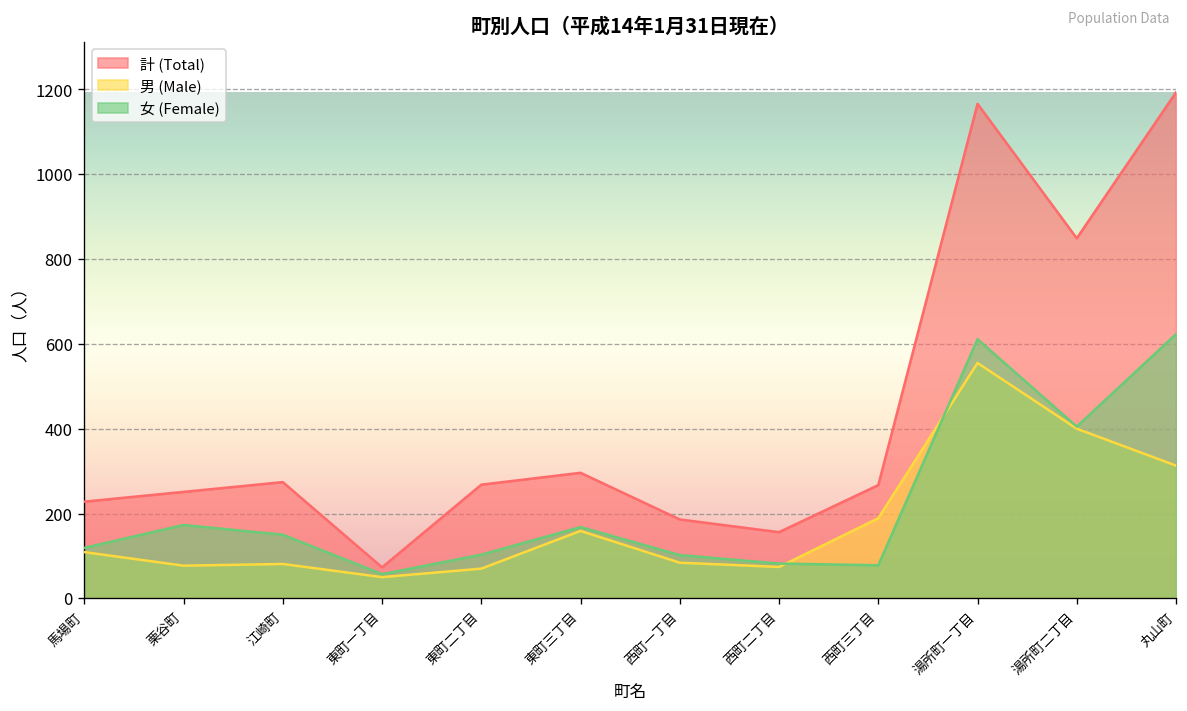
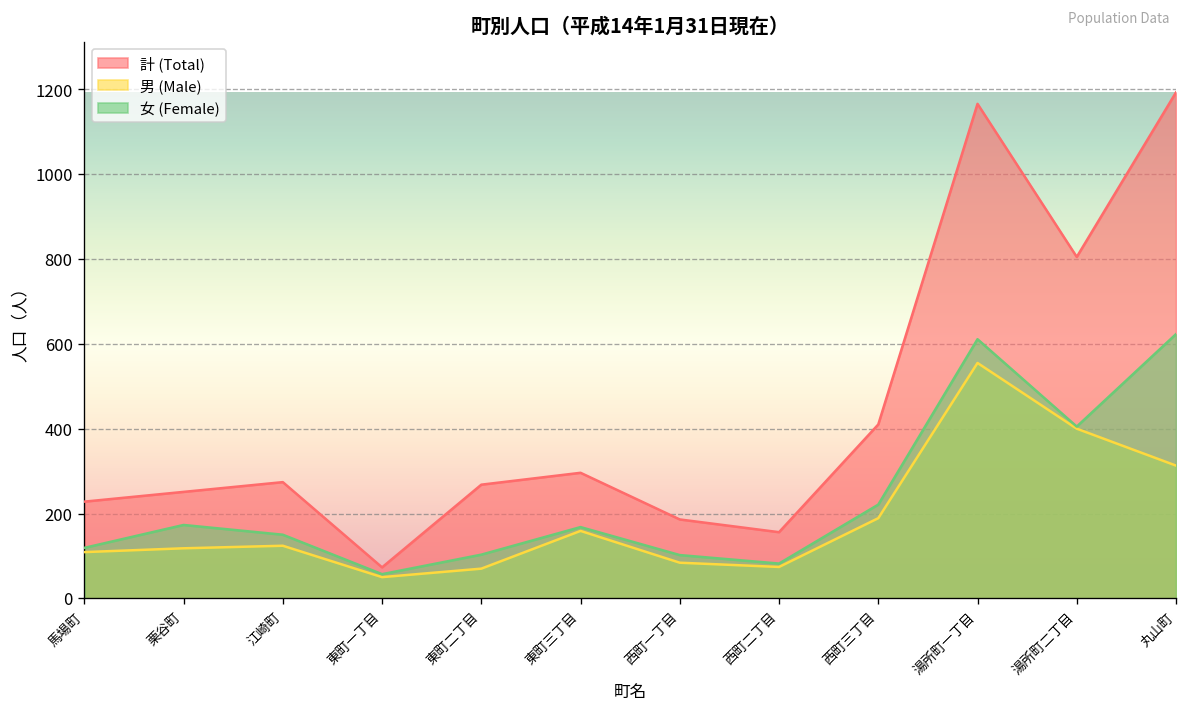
男 (Male), 栗谷町: 80 -> 120
男 (Male), 江崎町: 80 -> 120
計 (Total), 西町三丁目: 270 -> 410
女 (Female), 西町三丁目: 80 -> 220
計 (Total), 湯所町二丁目: 850 -> 810
